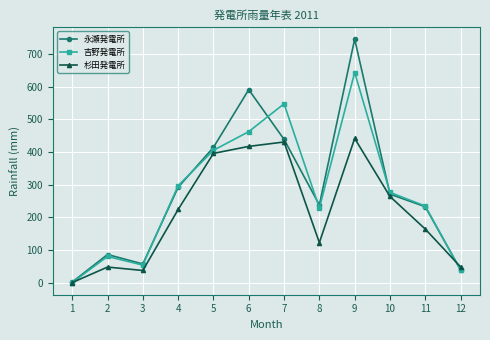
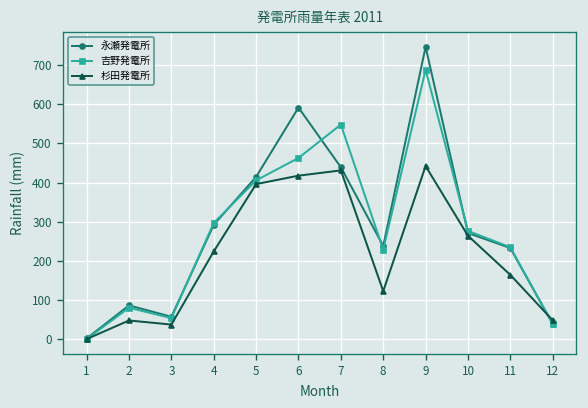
吉野発電所, 9: 640 -> 690
